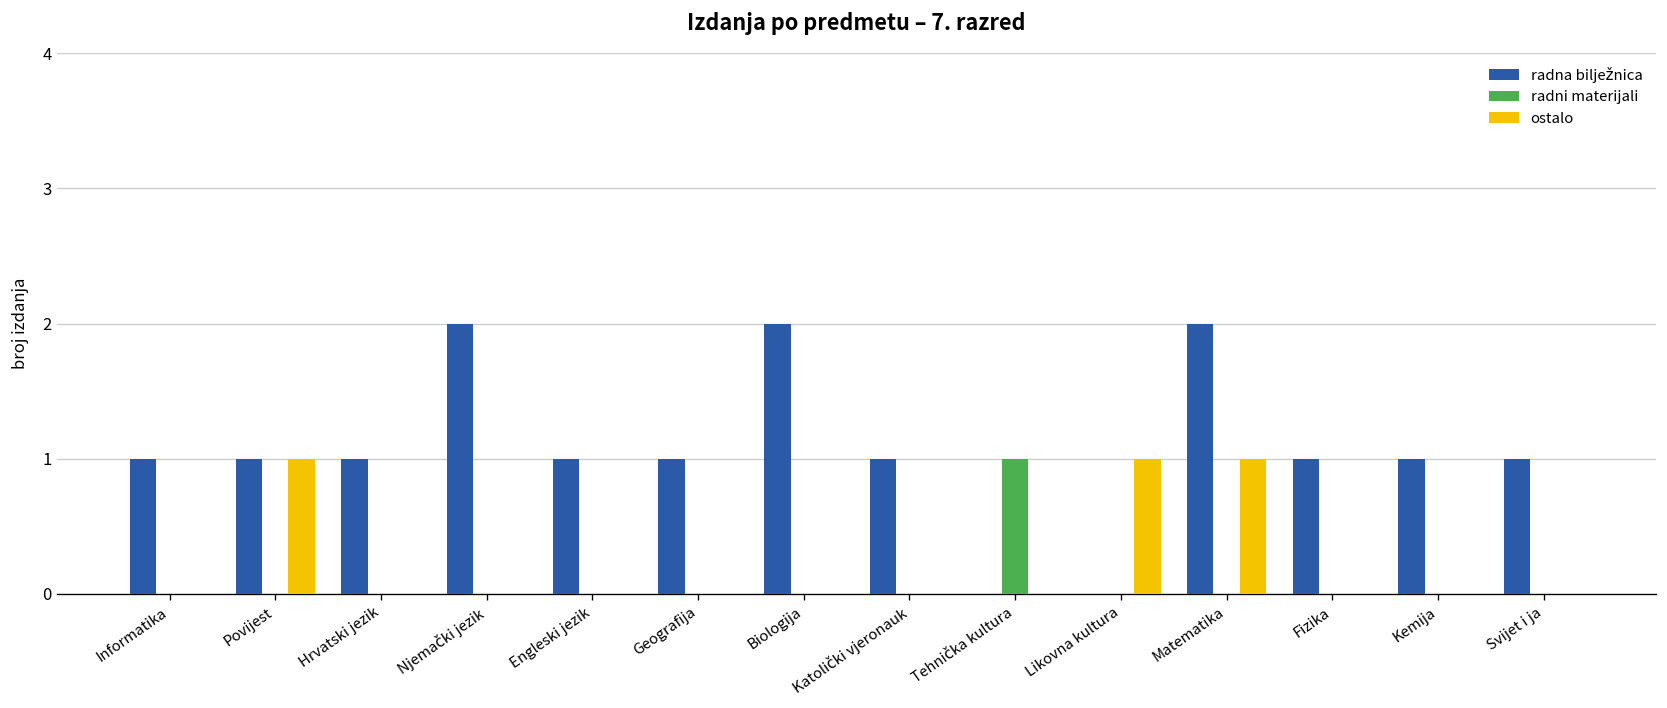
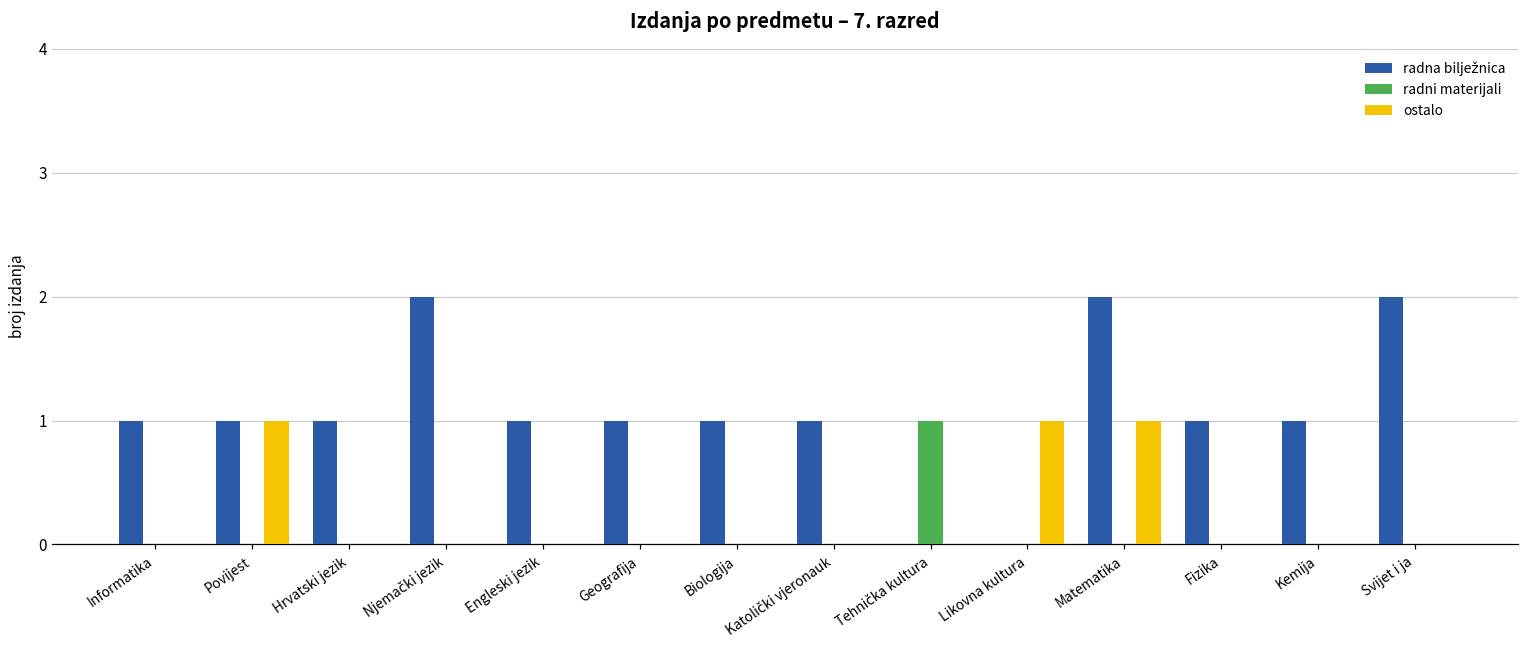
radna bilježnica, Biologija: 2 -> 1
radna bilježnica, Svijet i ja: 1 -> 2
